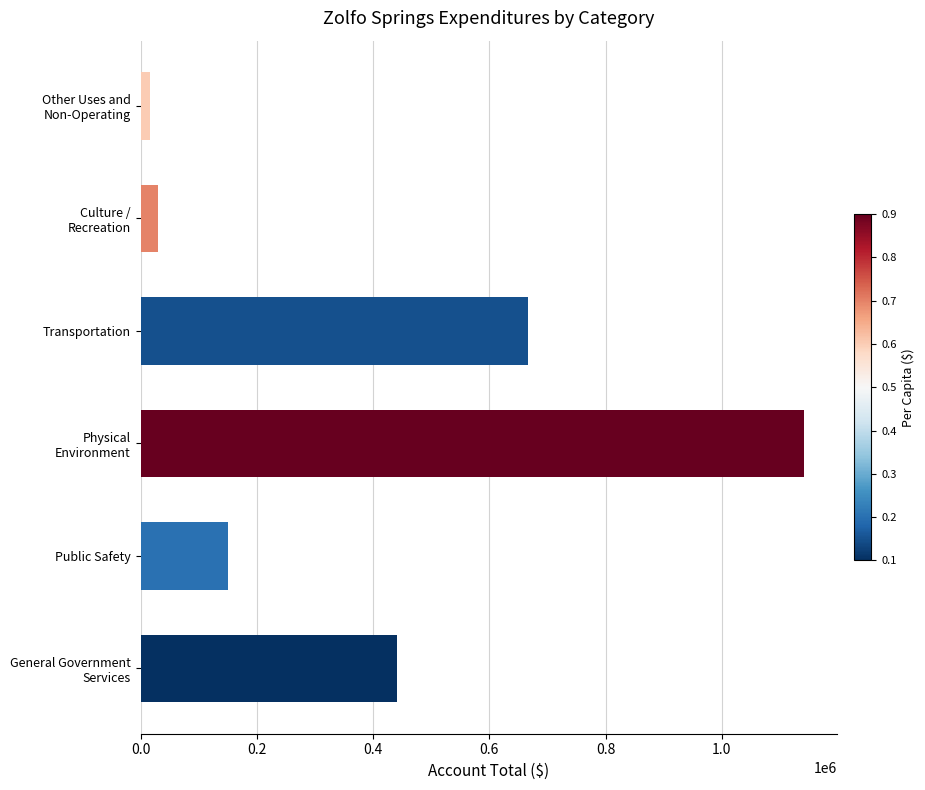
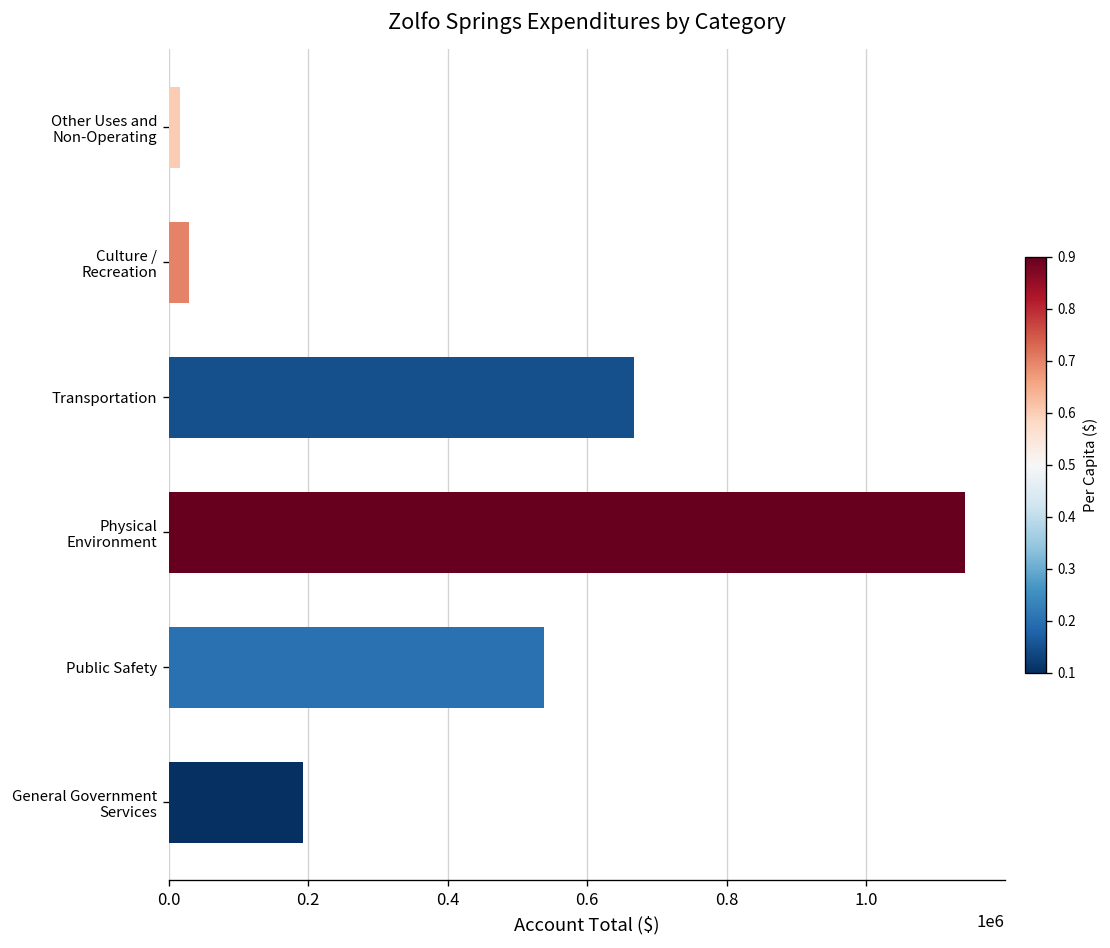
Public Safety: 150000 -> 540000
General Government Services: 440000 -> 190000
